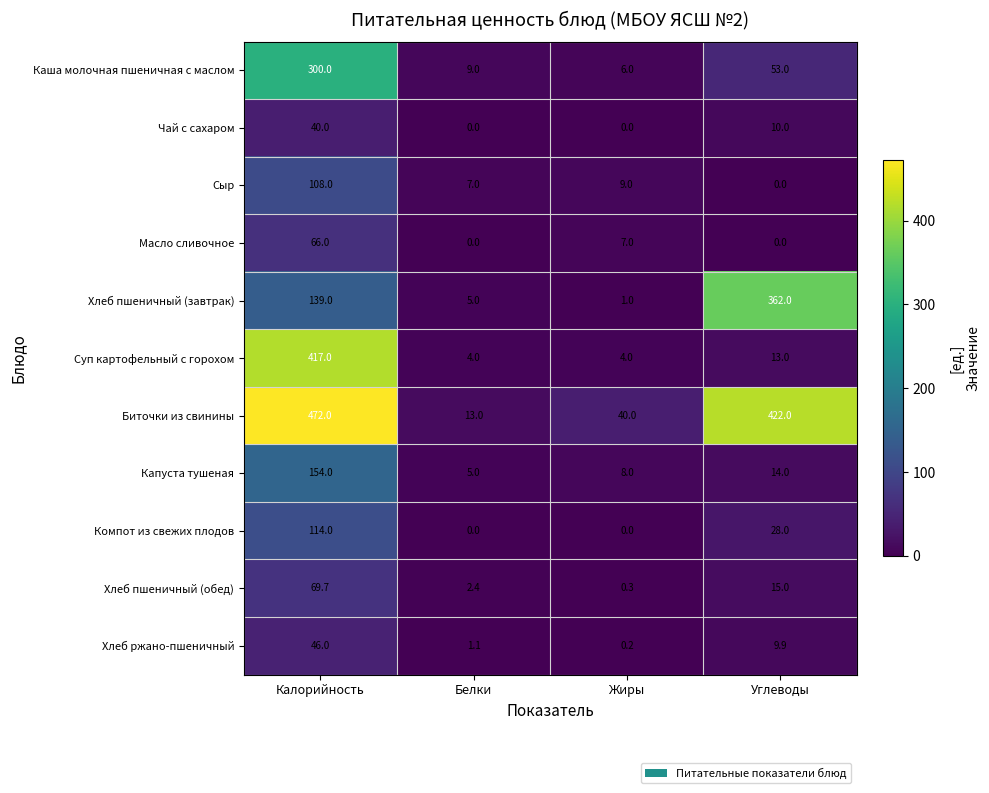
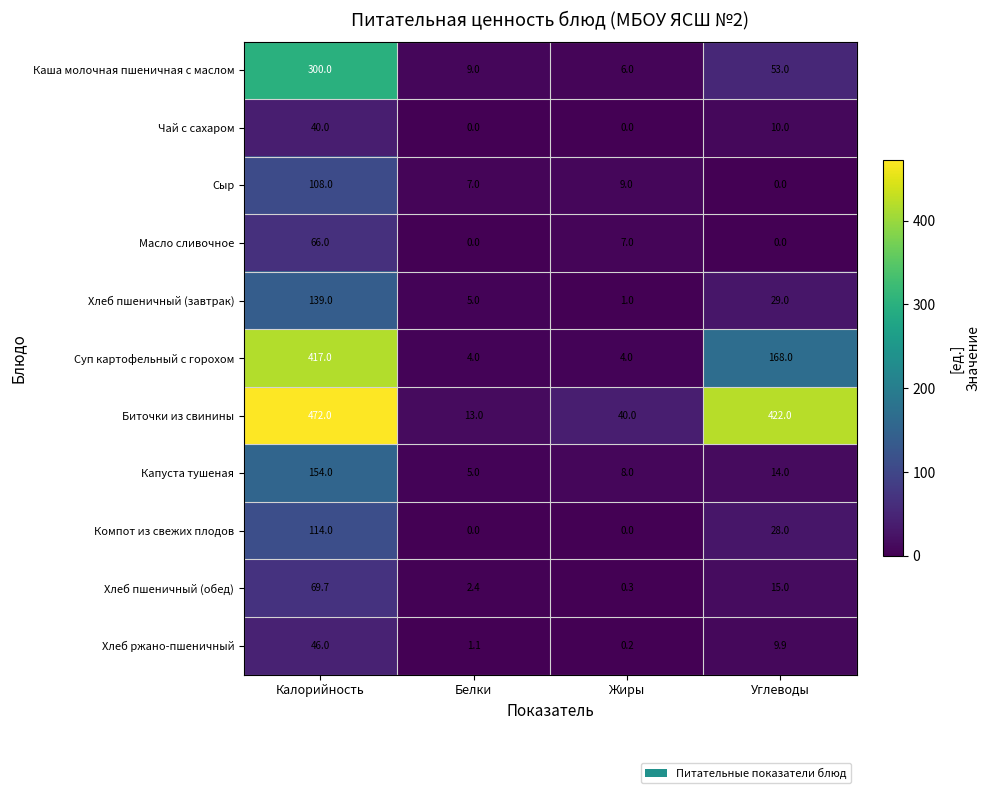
Хлеб пшеничный (завтрак), Углеводы: 362.0 -> 29.0
Суп картофельный с горохом, Углеводы: 13.0 -> 168.0
